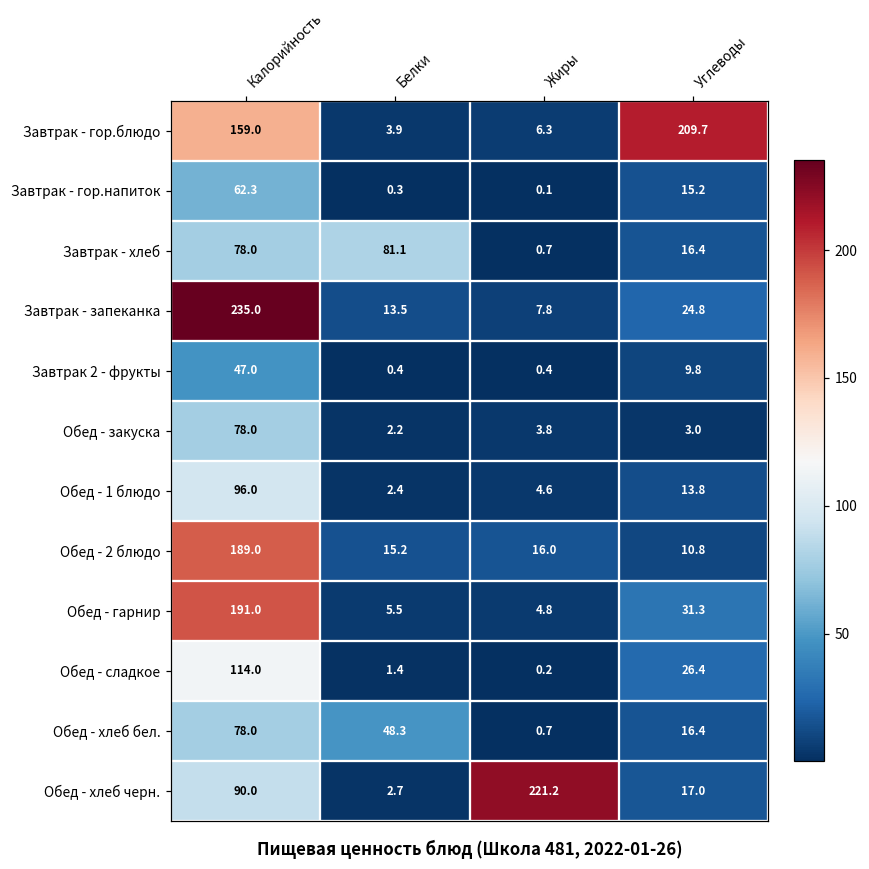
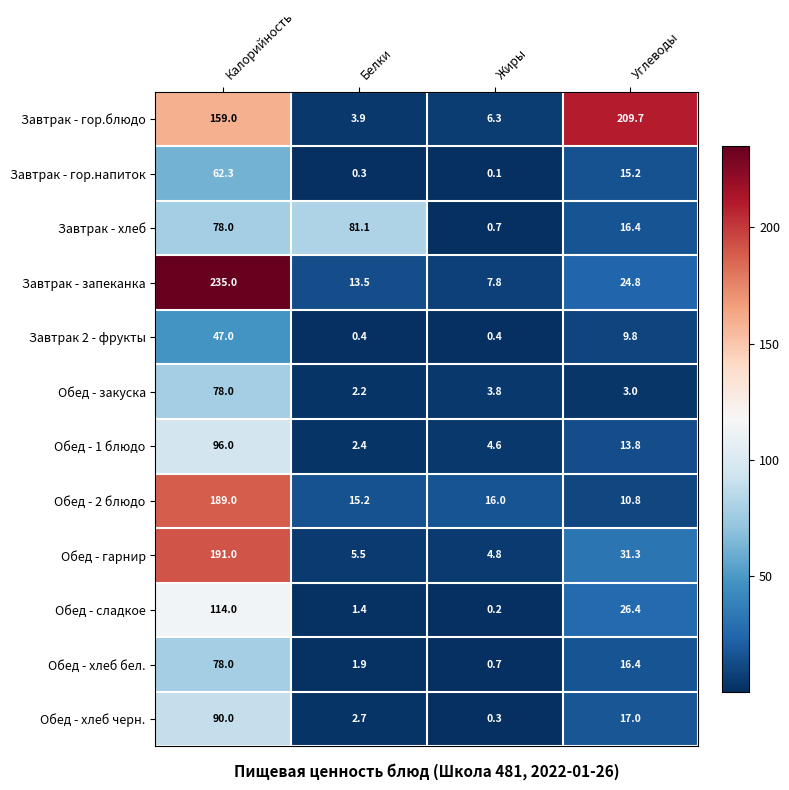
Обед - хлеб бел., Белки: 48.3 -> 1.9
Обед - хлеб черн., Жиры: 221.2 -> 0.3
